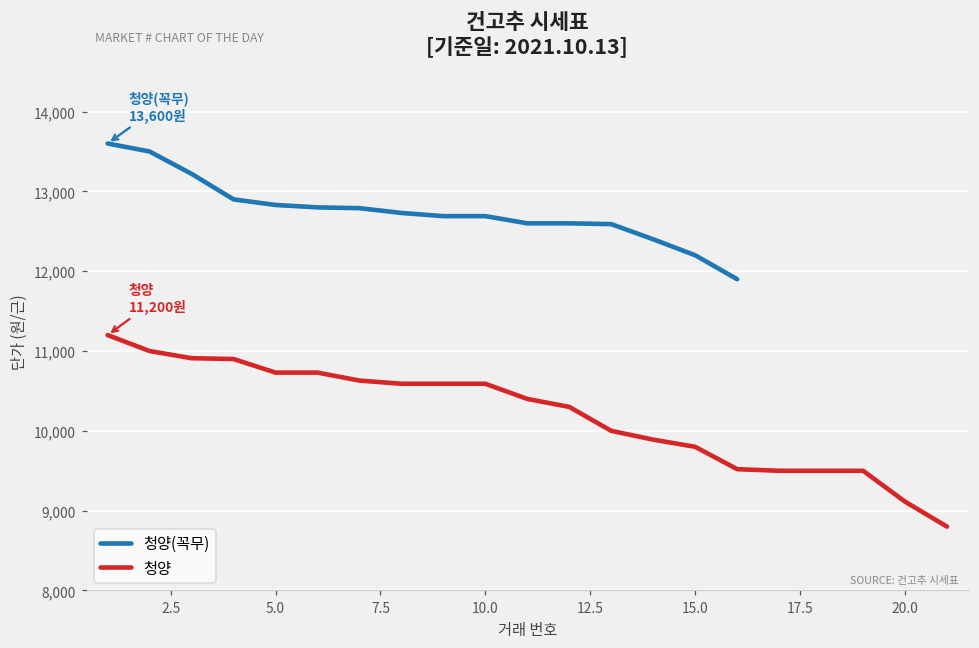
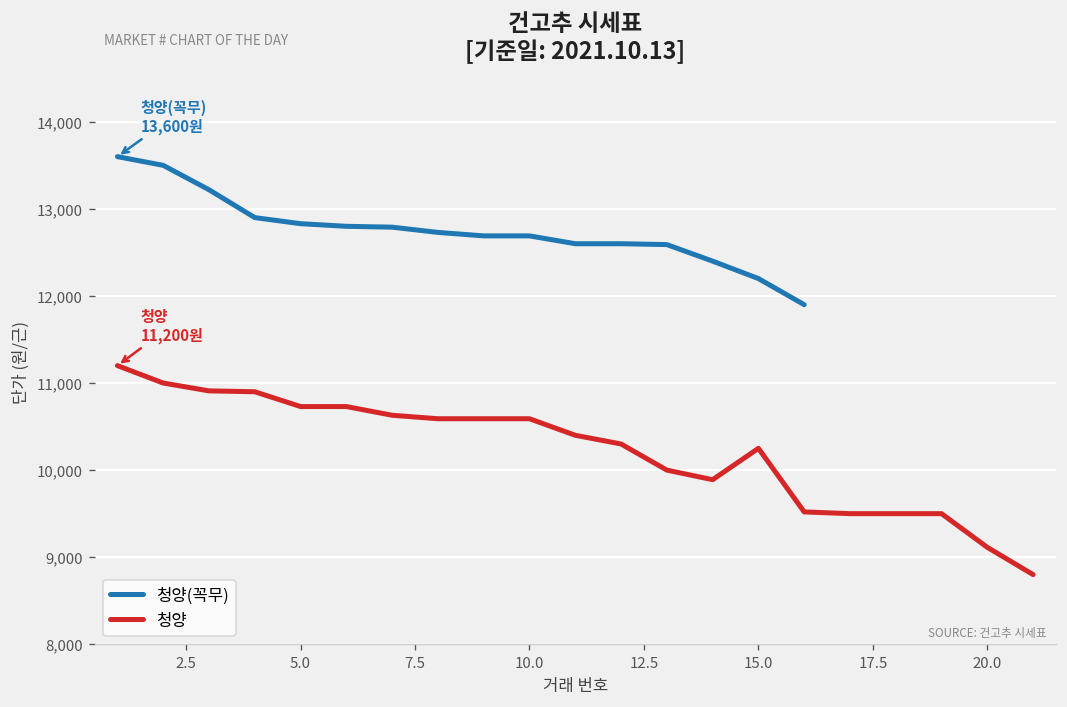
청양, 15.0: 9,800 -> 10,300
